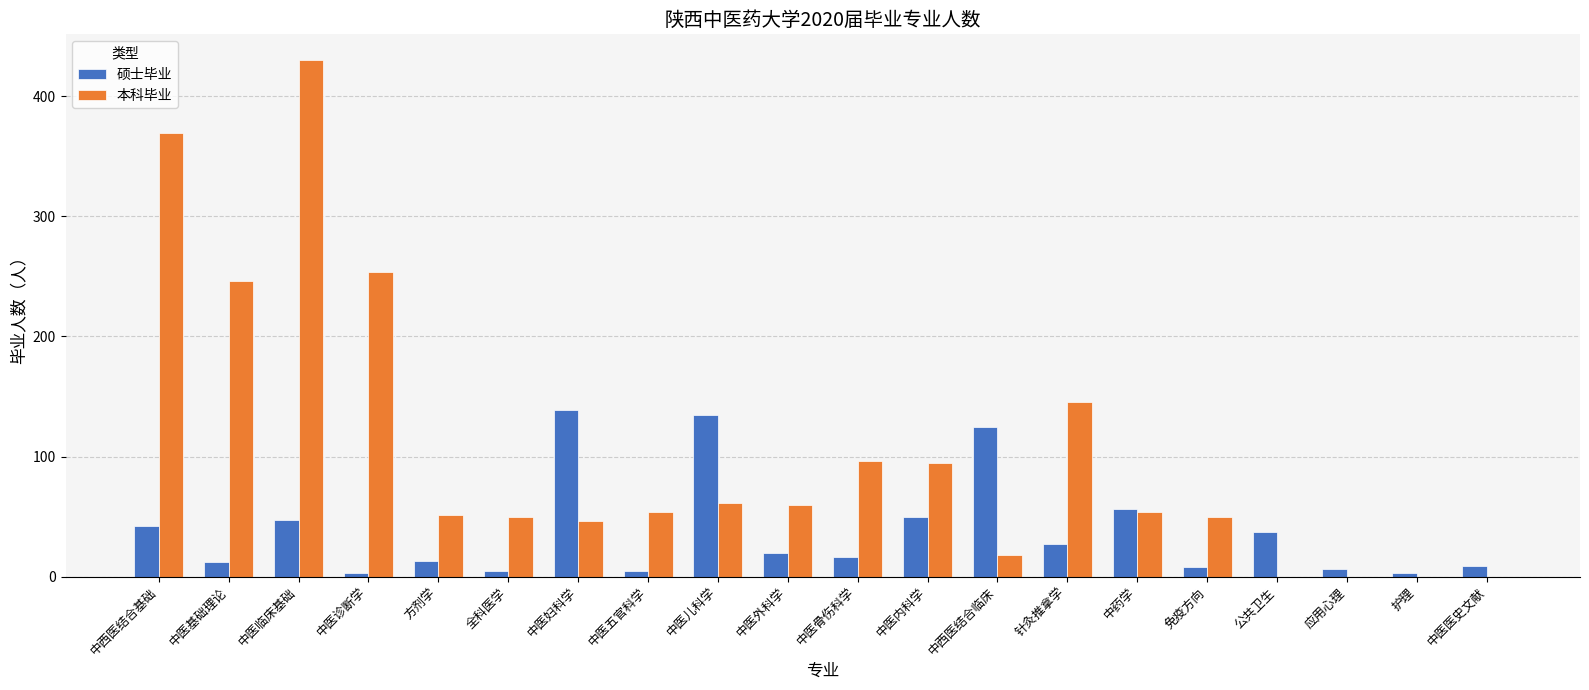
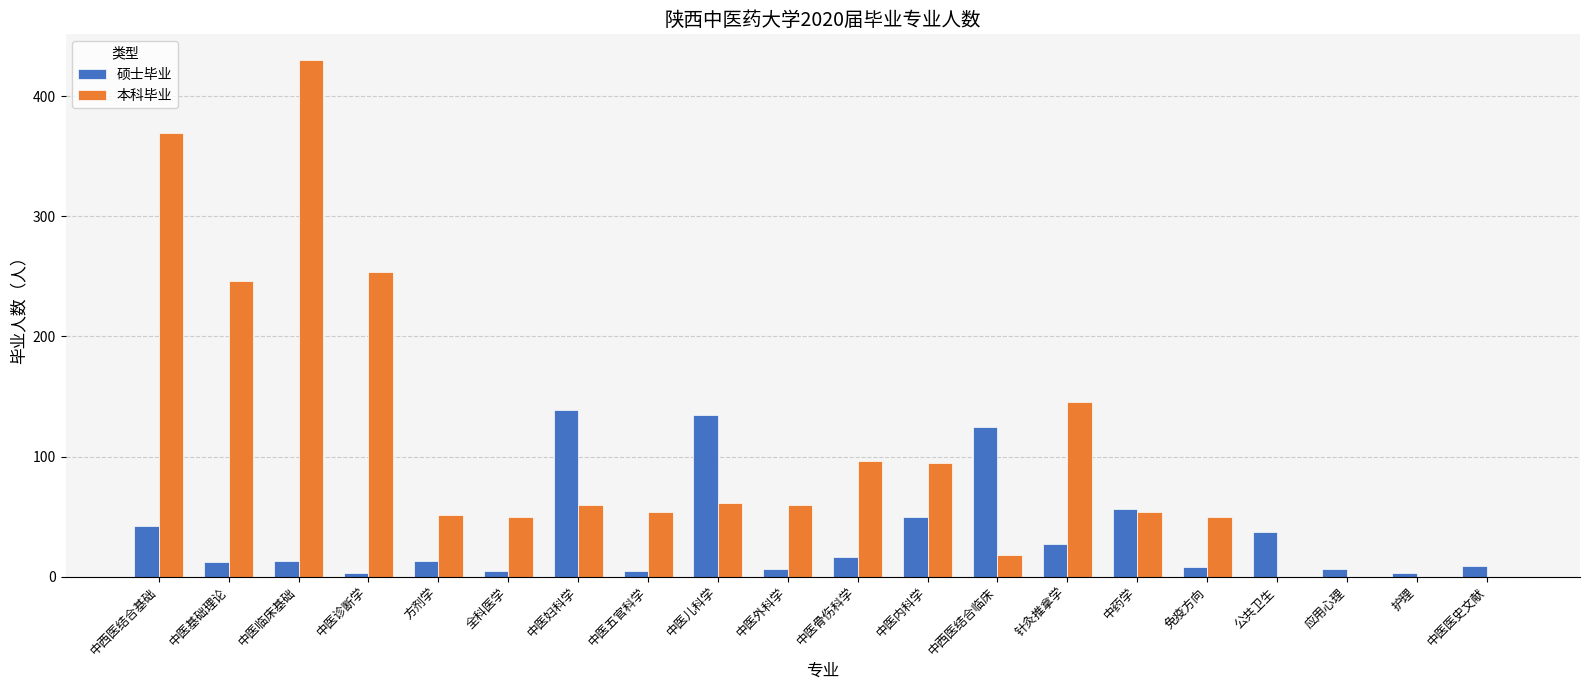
硕士毕业, 中医临床基础: 47 -> 13
本科毕业, 中医妇科学: 46 -> 60
硕士毕业, 中医外科学: 20 -> 6
